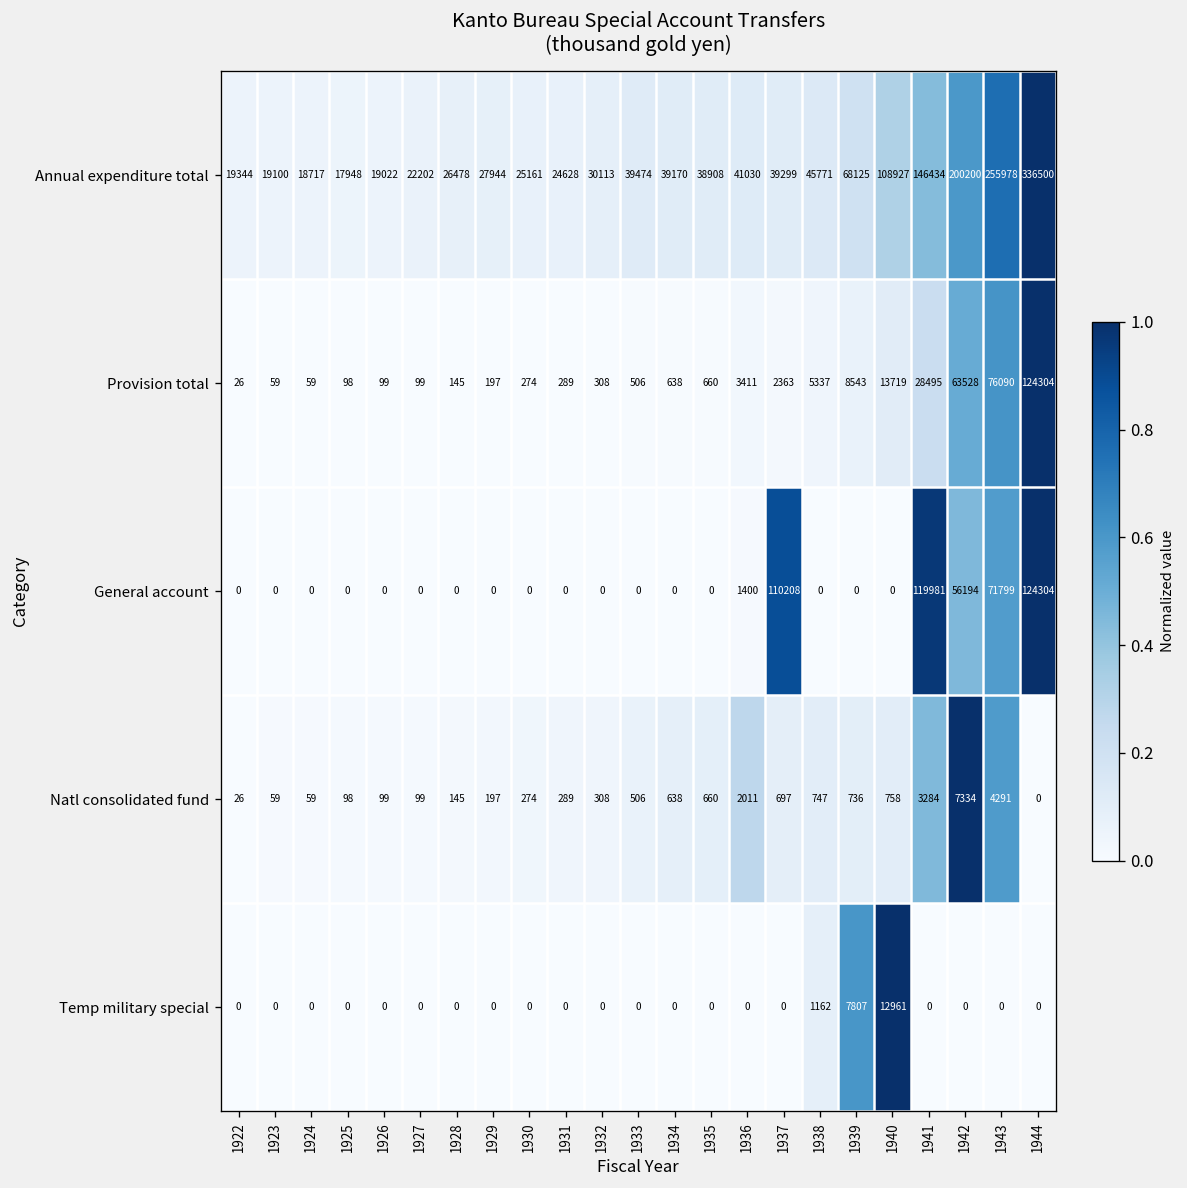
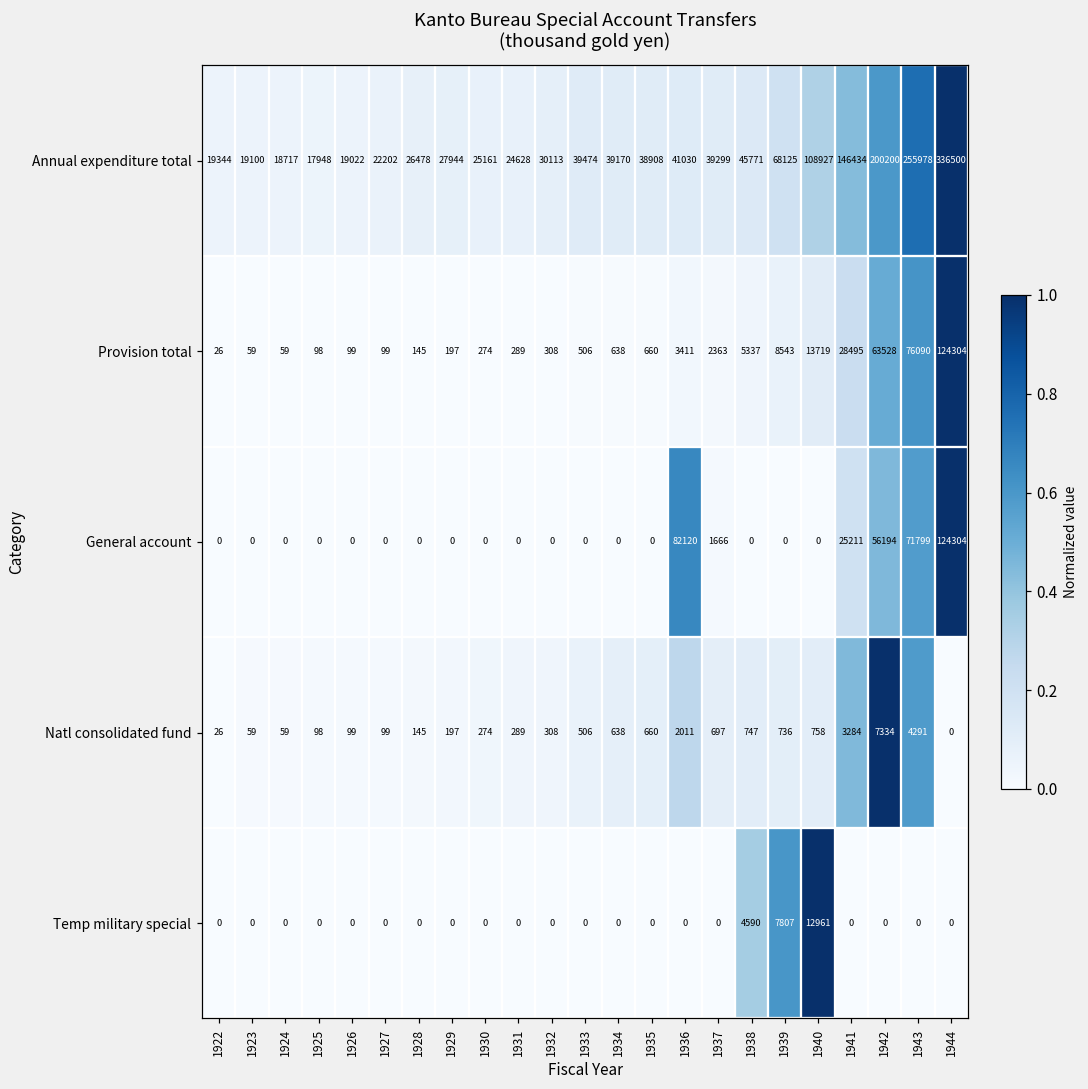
General account, 1936: 1400 -> 82120
General account, 1937: 110208 -> 1666
General account, 1941: 119981 -> 25211
Temp military special, 1938: 1162 -> 4590
